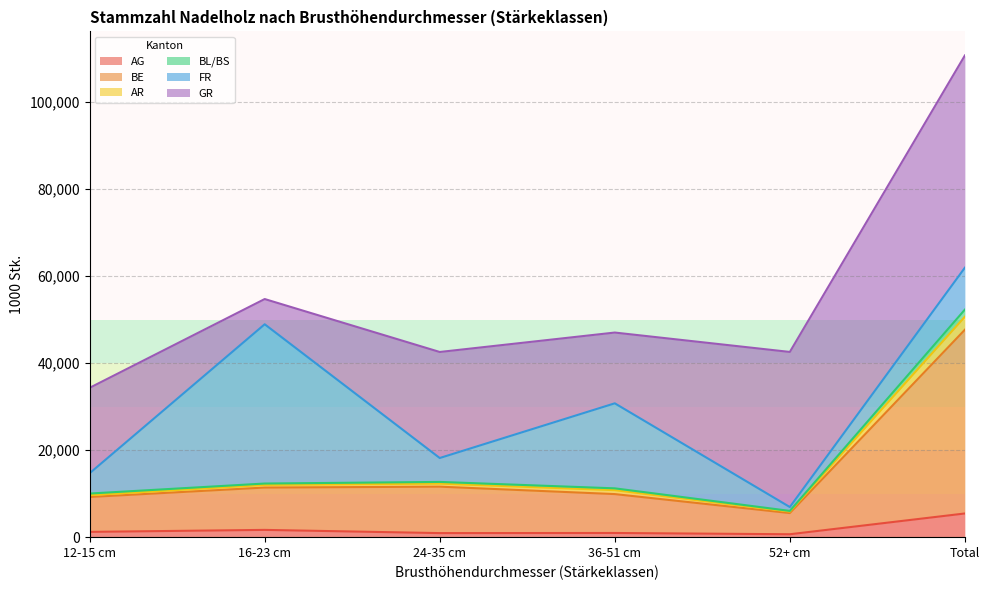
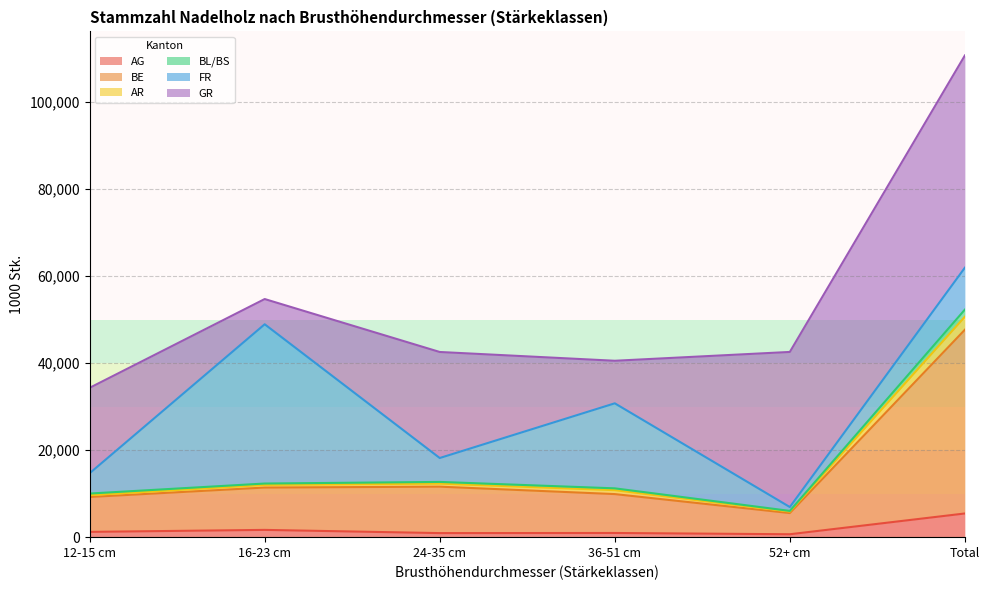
GR, 36-51 cm: 16,000 -> 10,000
